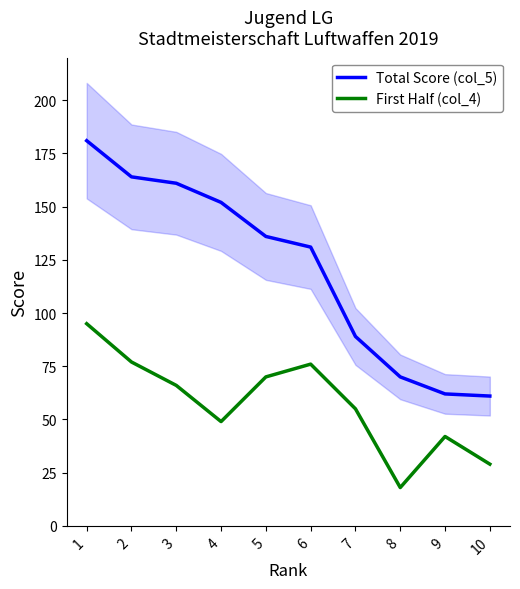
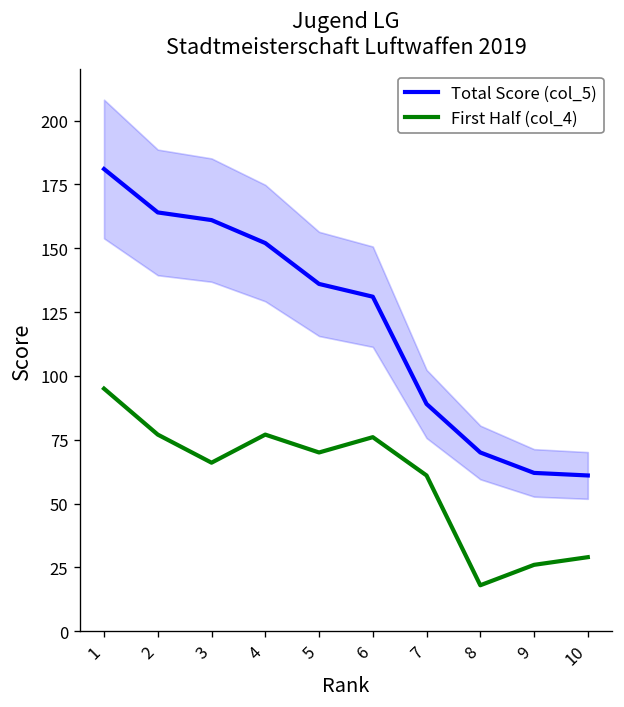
First Half (col_4), 4: 49 -> 77
First Half (col_4), 7: 55 -> 61
First Half (col_4), 9: 42 -> 26
